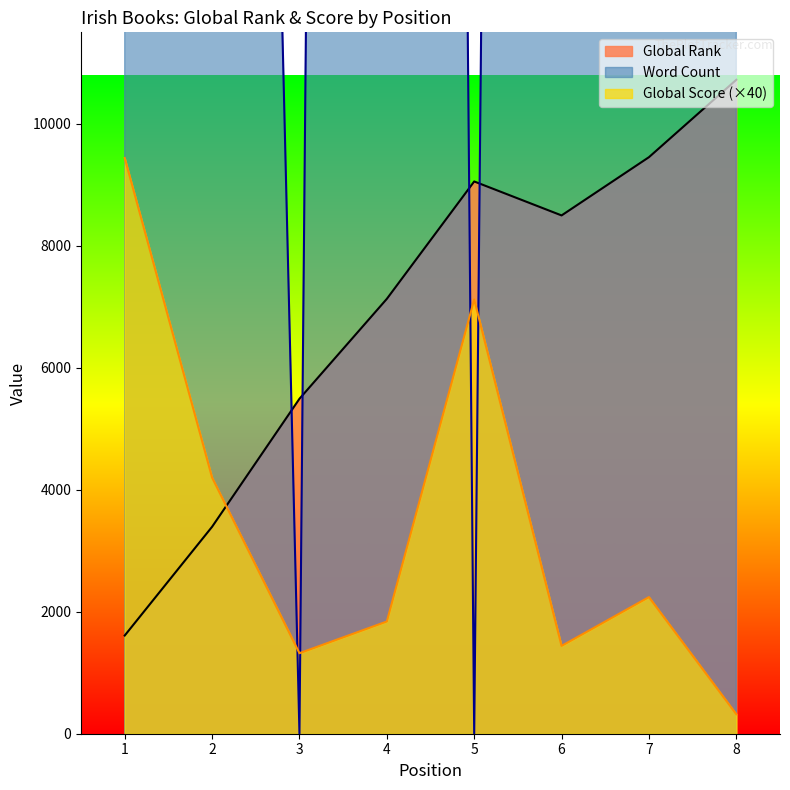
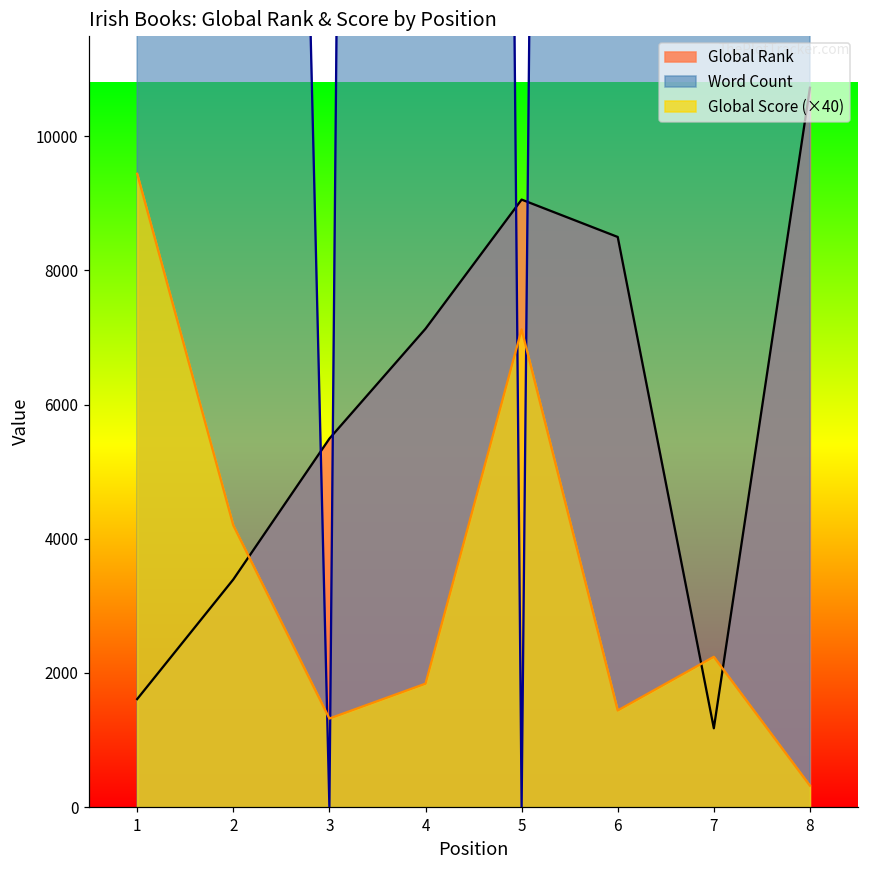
Global Rank, 7: 9500 -> 1200
